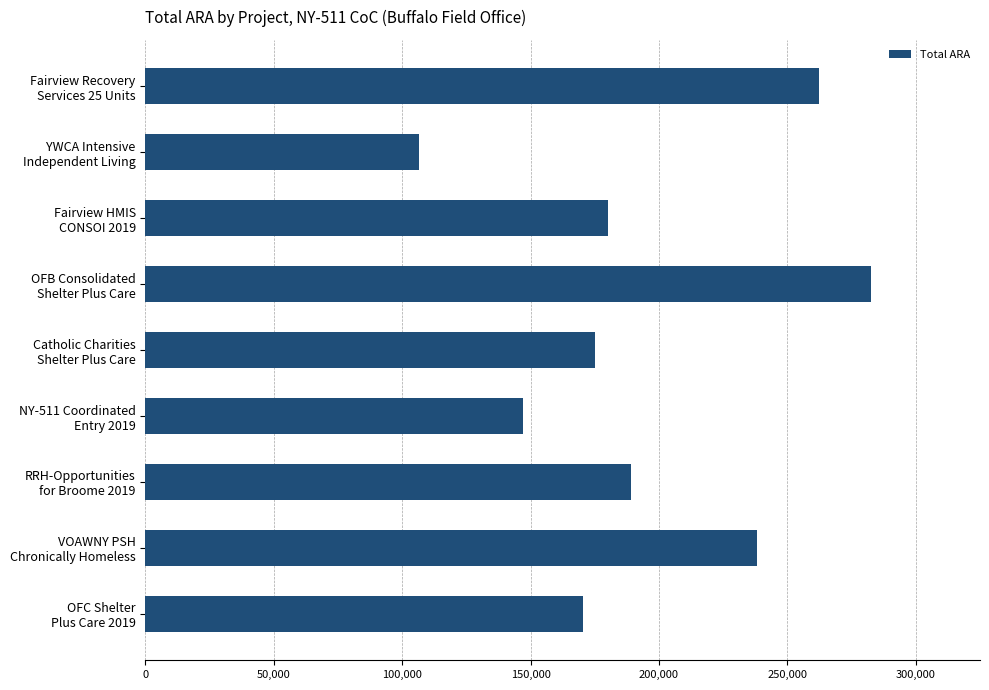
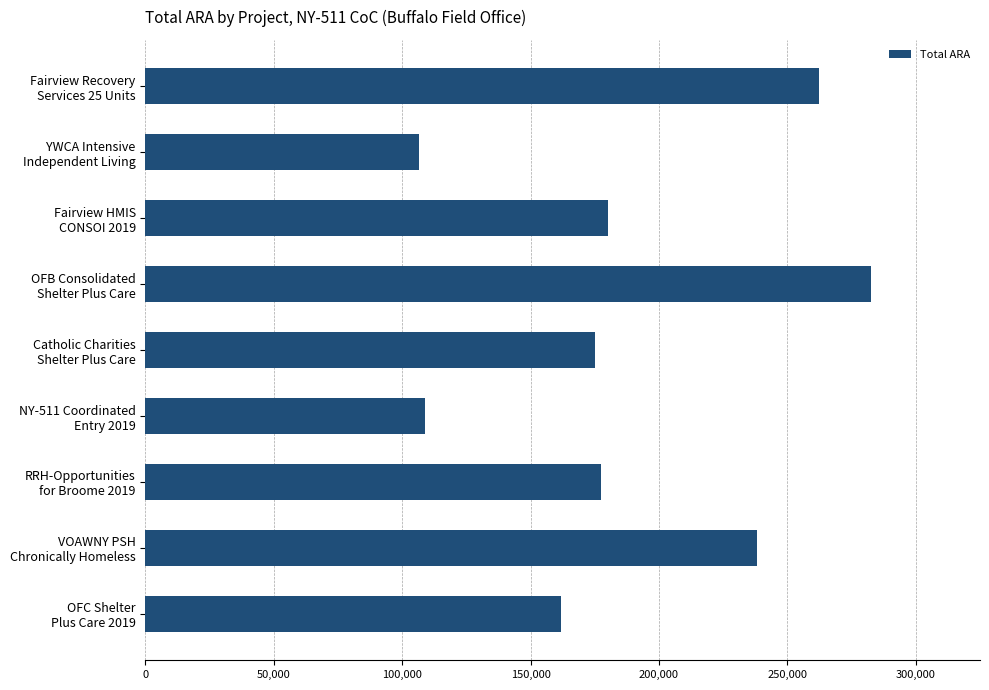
NY-511 Coordinated Entry 2019: 147,000 -> 109,000
RRH-Opportunities for Broome 2019: 189,000 -> 177,000
OFC Shelter Plus Care 2019: 170,000 -> 162,000
